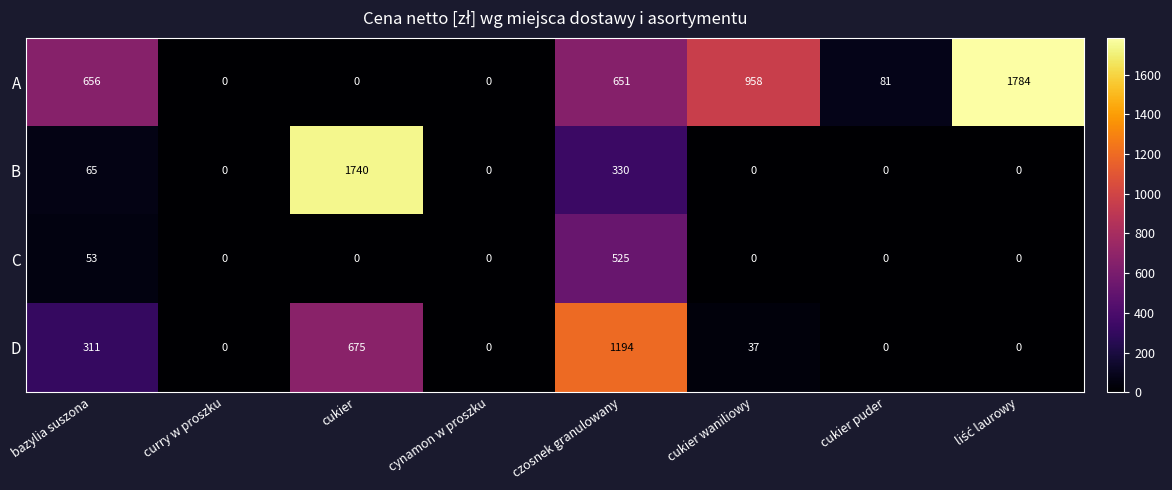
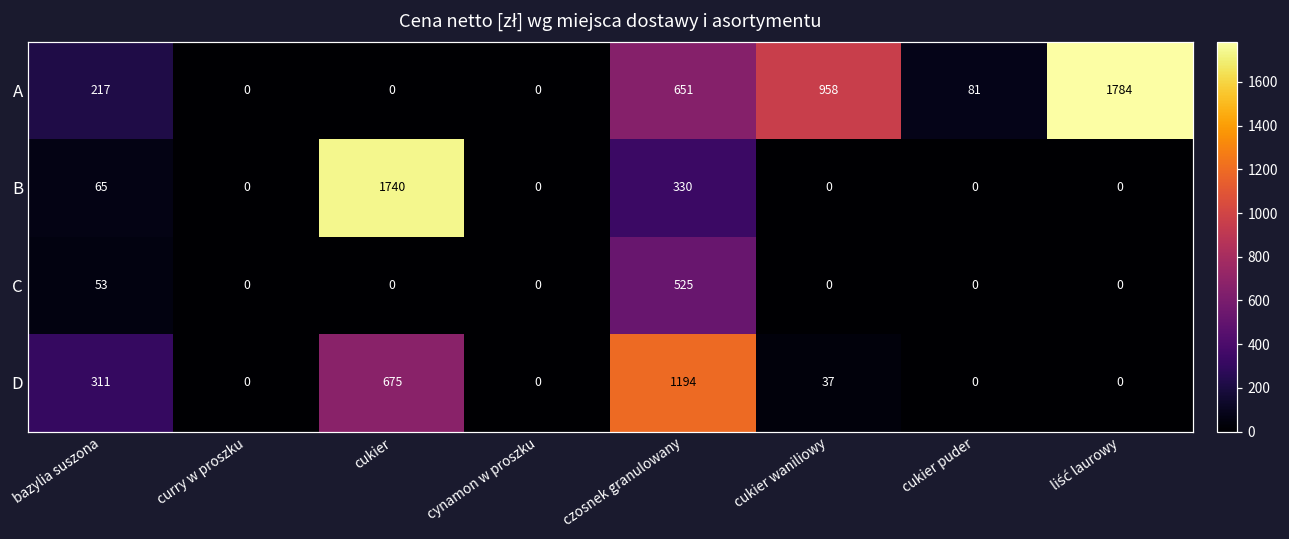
A, bazylia suszona: 656 -> 217
